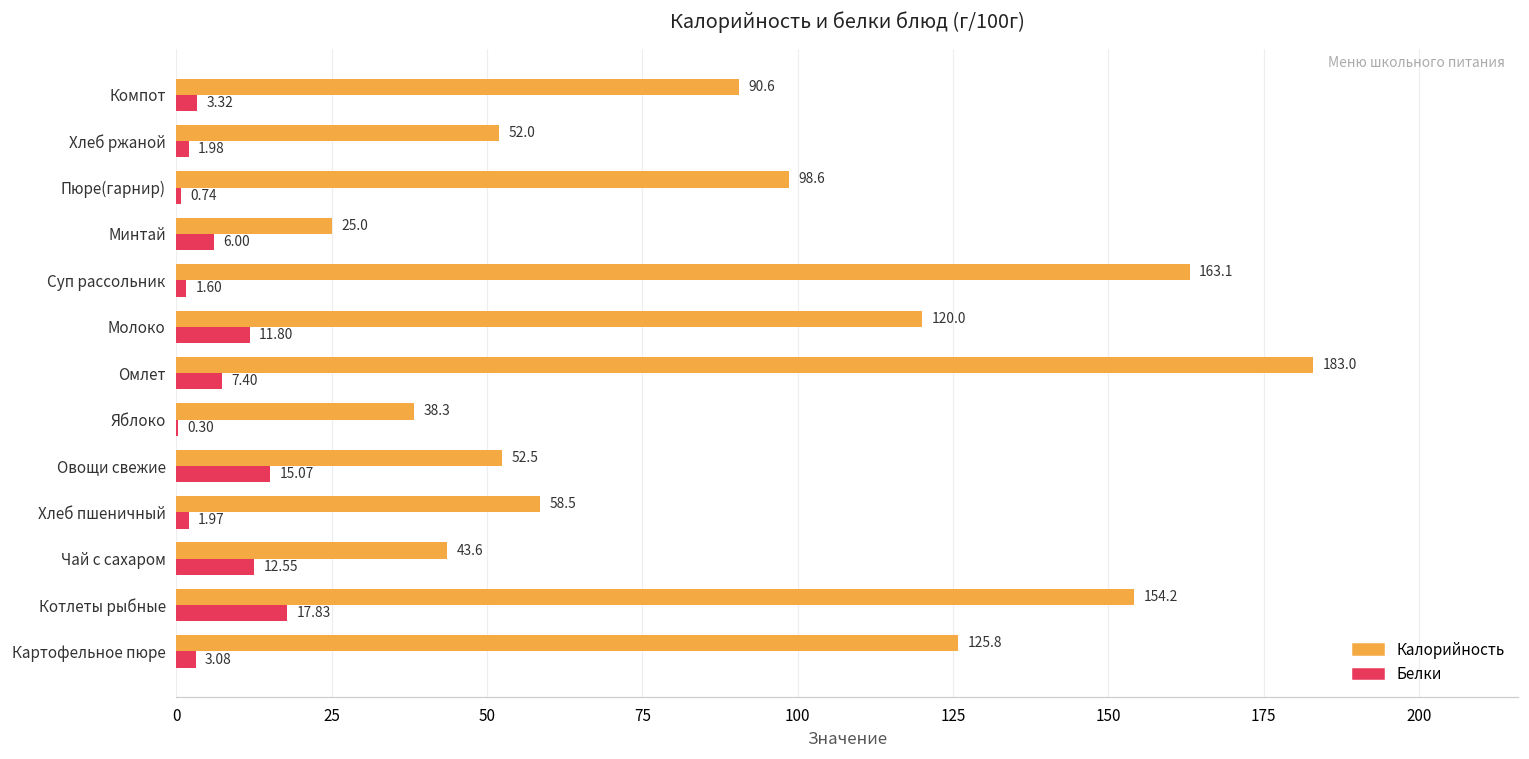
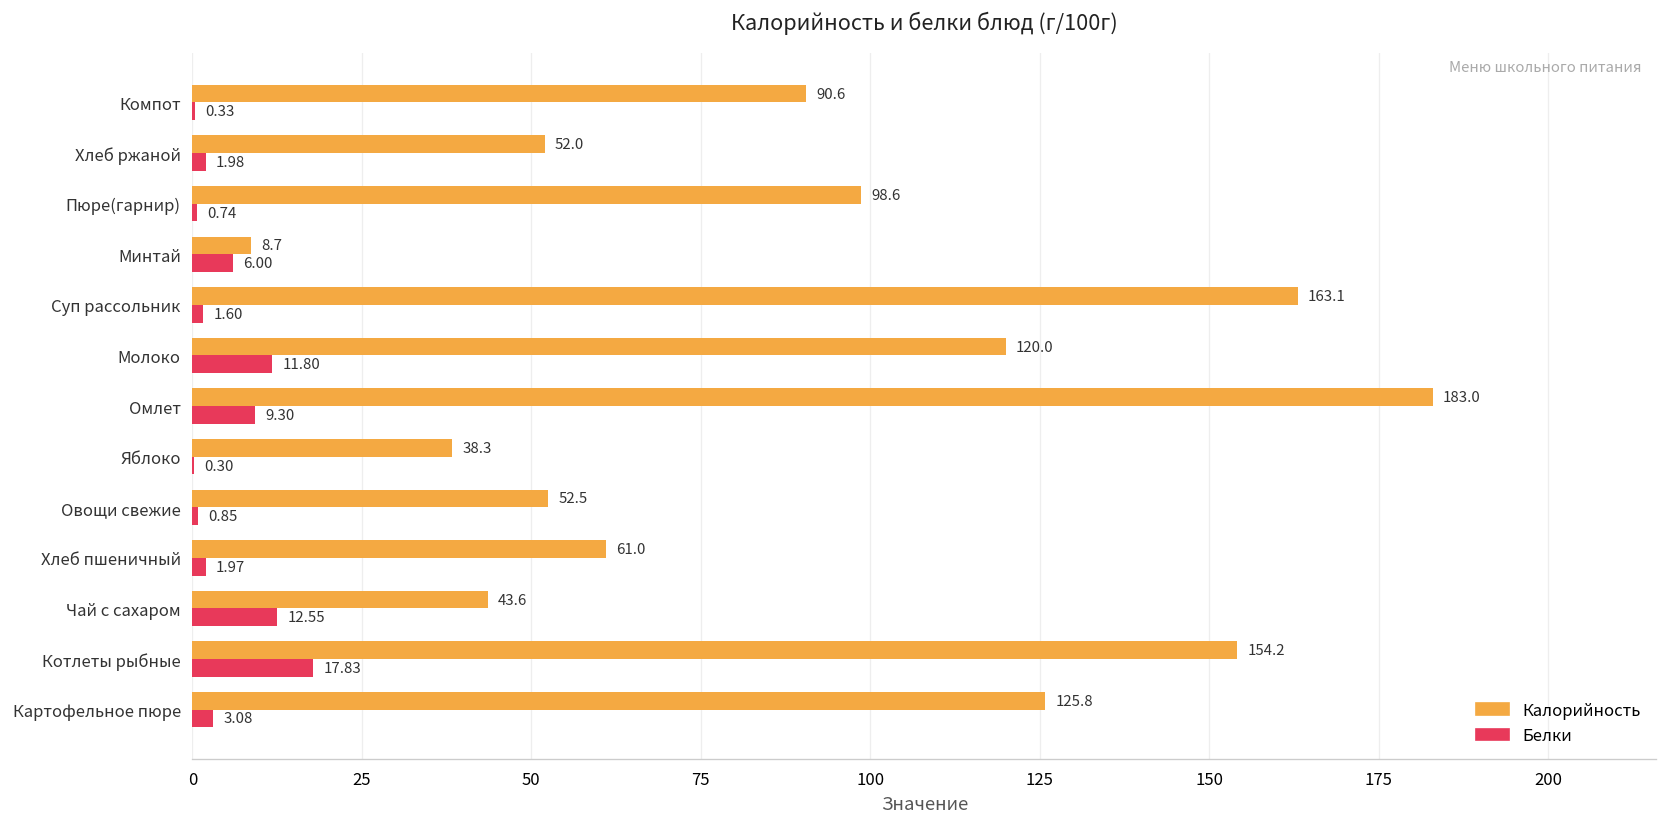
Белки, Компот: 3.32 -> 0.33
Калорийность, Минтай: 25.0 -> 8.7
Белки, Омлет: 7.40 -> 9.30
Белки, Овощи свежие: 15.07 -> 0.85
Калорийность, Хлеб пшеничный: 58.5 -> 61.0
